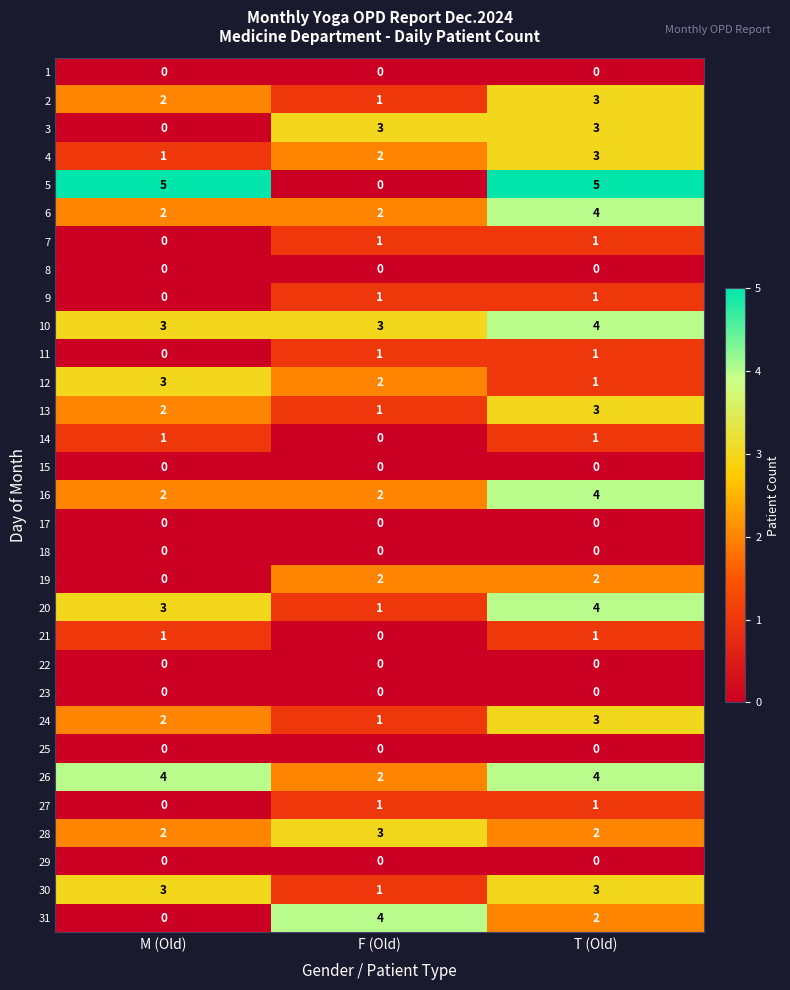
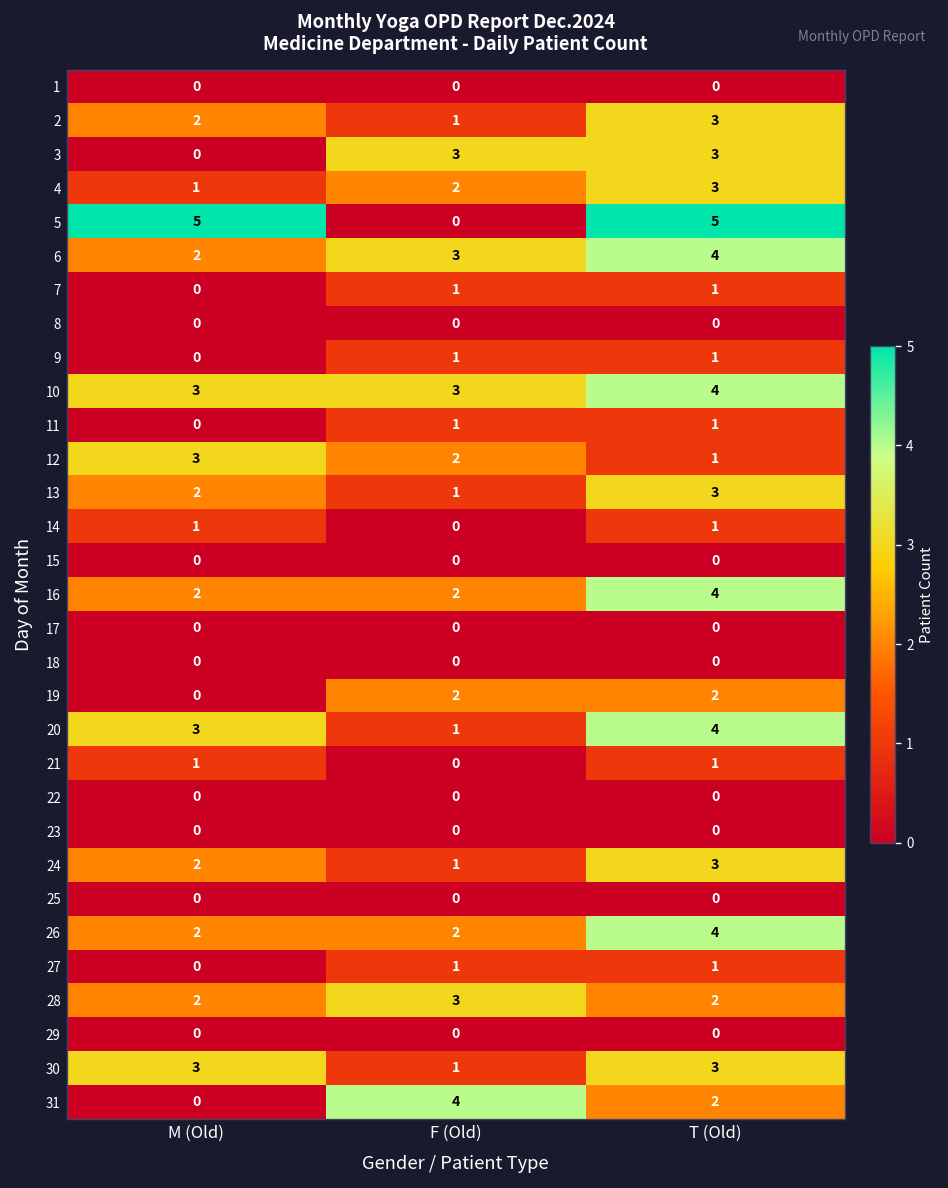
6, F (Old): 2 -> 3
26, M (Old): 4 -> 2
